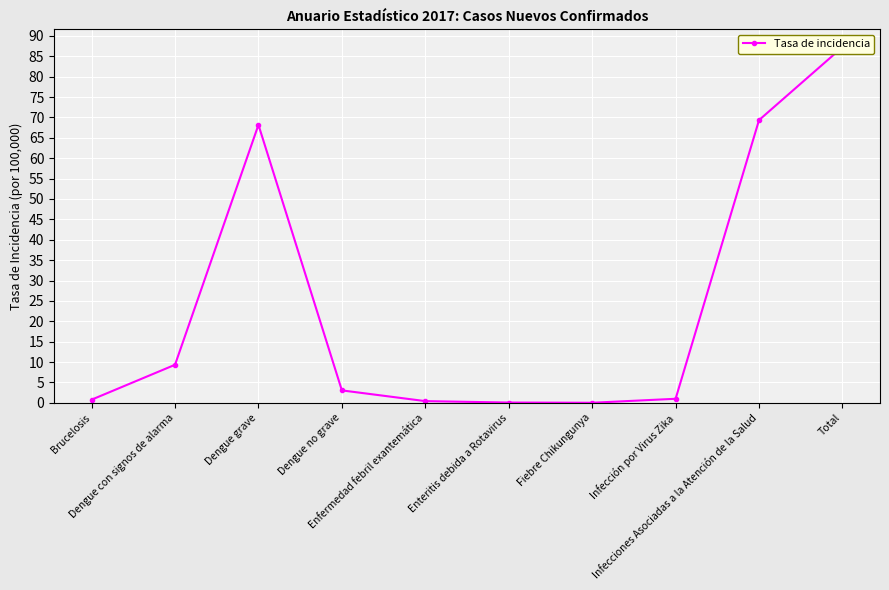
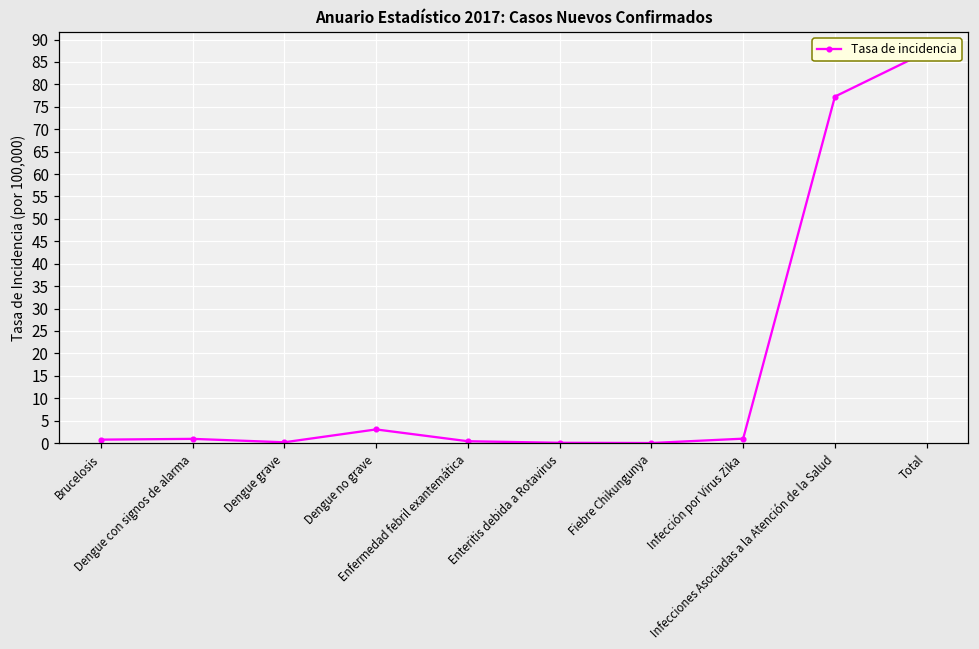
Dengue con signos de alarma: 9 -> 1
Dengue grave: 68 -> 0
Infecciones Asociadas a la Atención de la Salud: 69 -> 77
